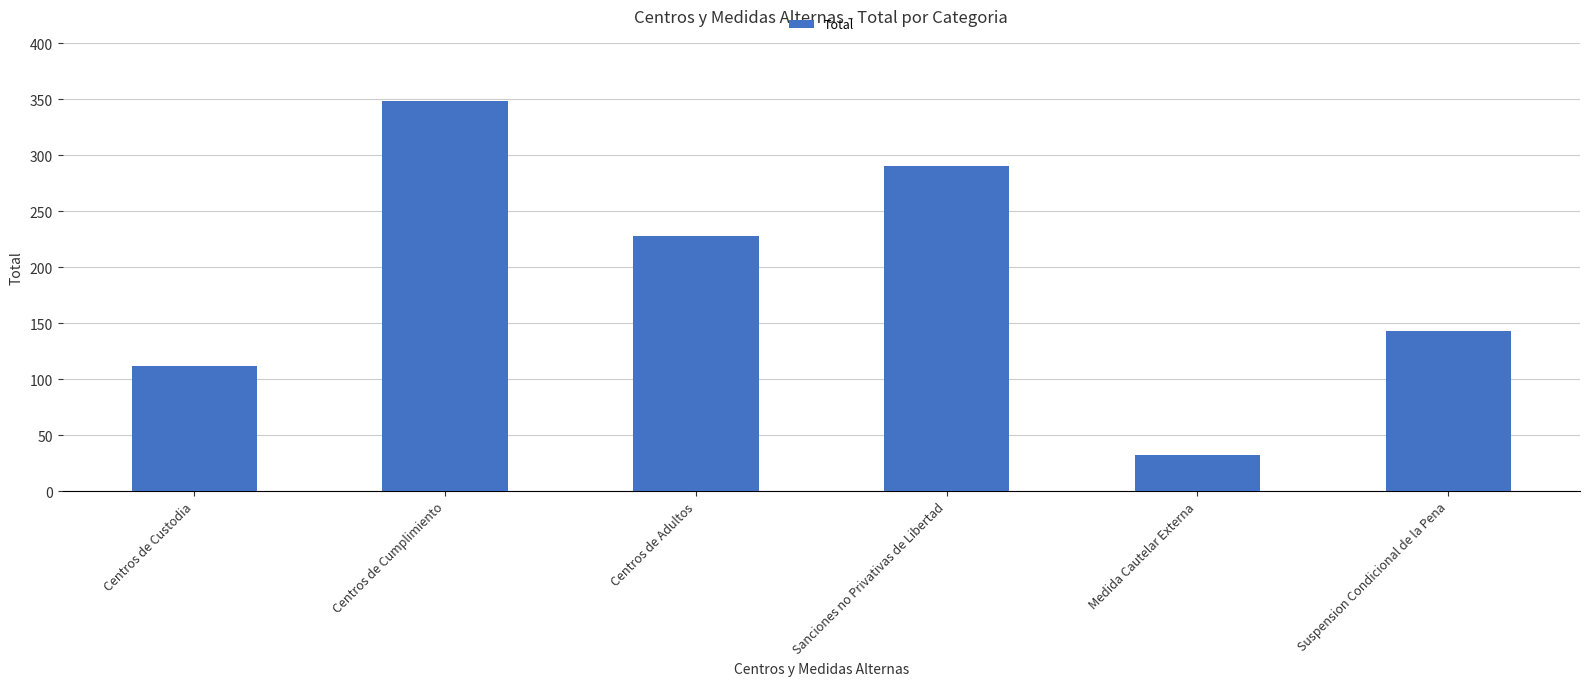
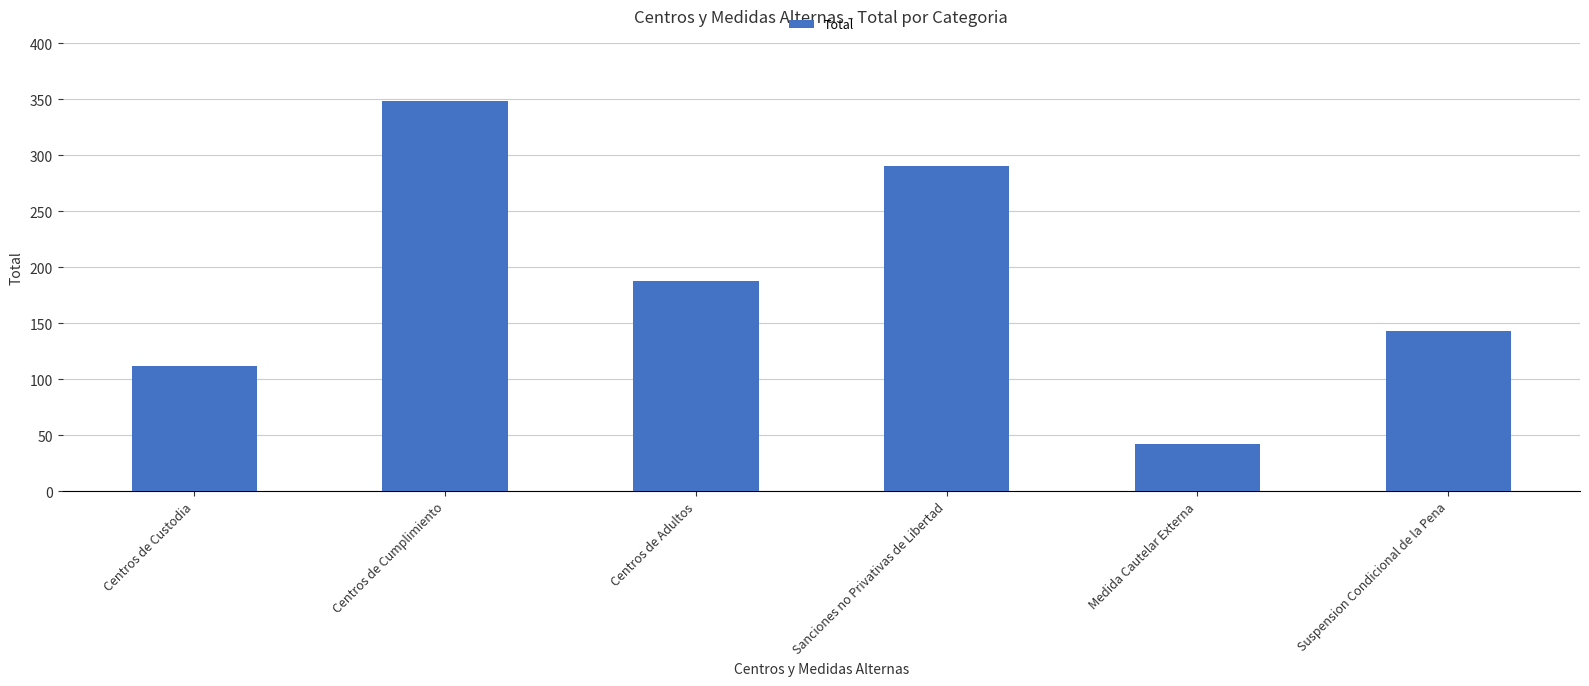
Centros de Adultos: 228 -> 188
Medida Cautelar Externa: 32 -> 42
